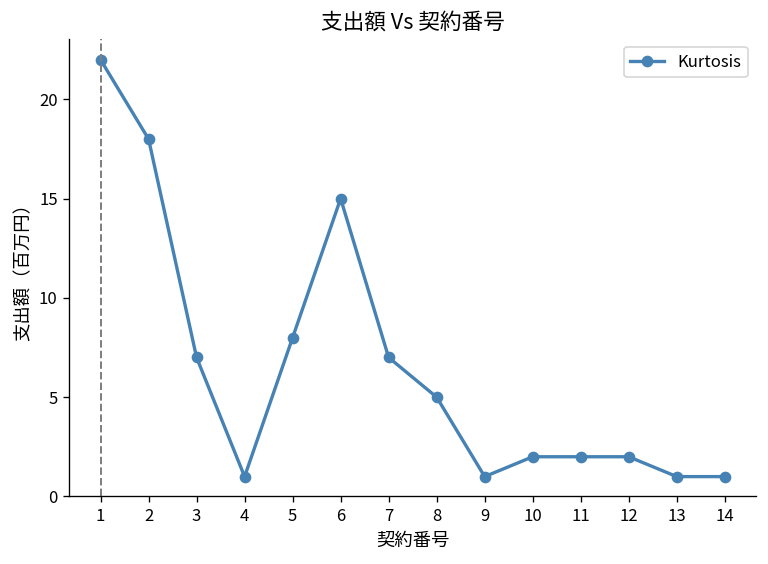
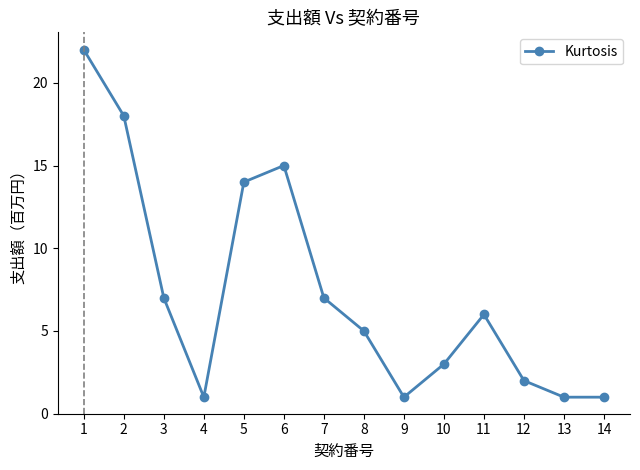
5: 8 -> 14
10: 2 -> 3
11: 2 -> 6
